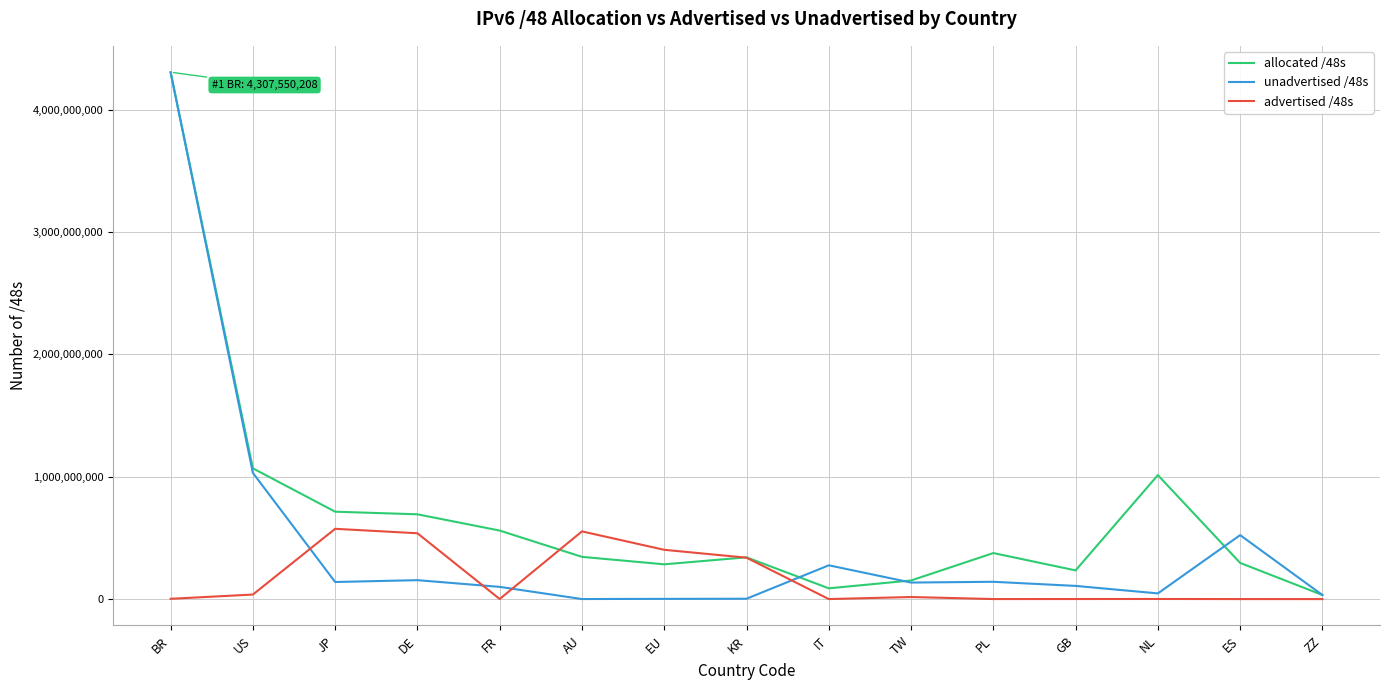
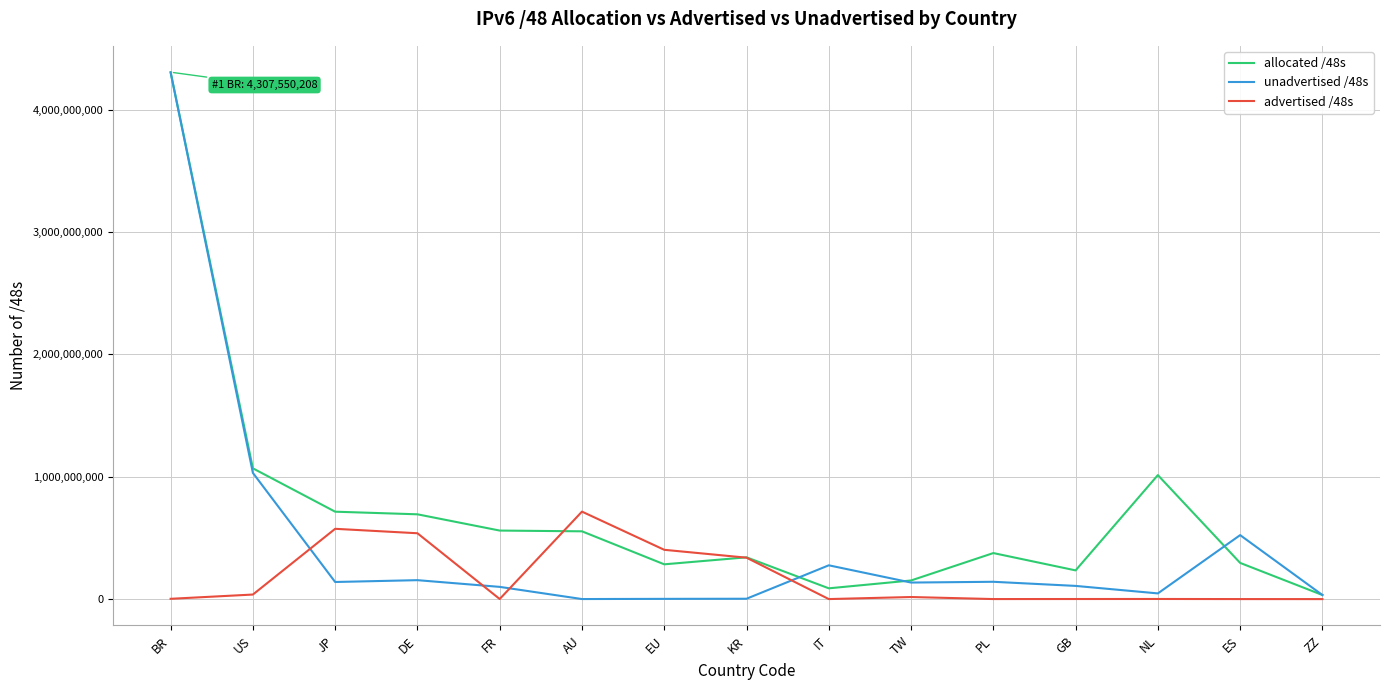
allocated /48s, AU: 350,000,000 -> 550,000,000
advertised /48s, AU: 550,000,000 -> 720,000,000
